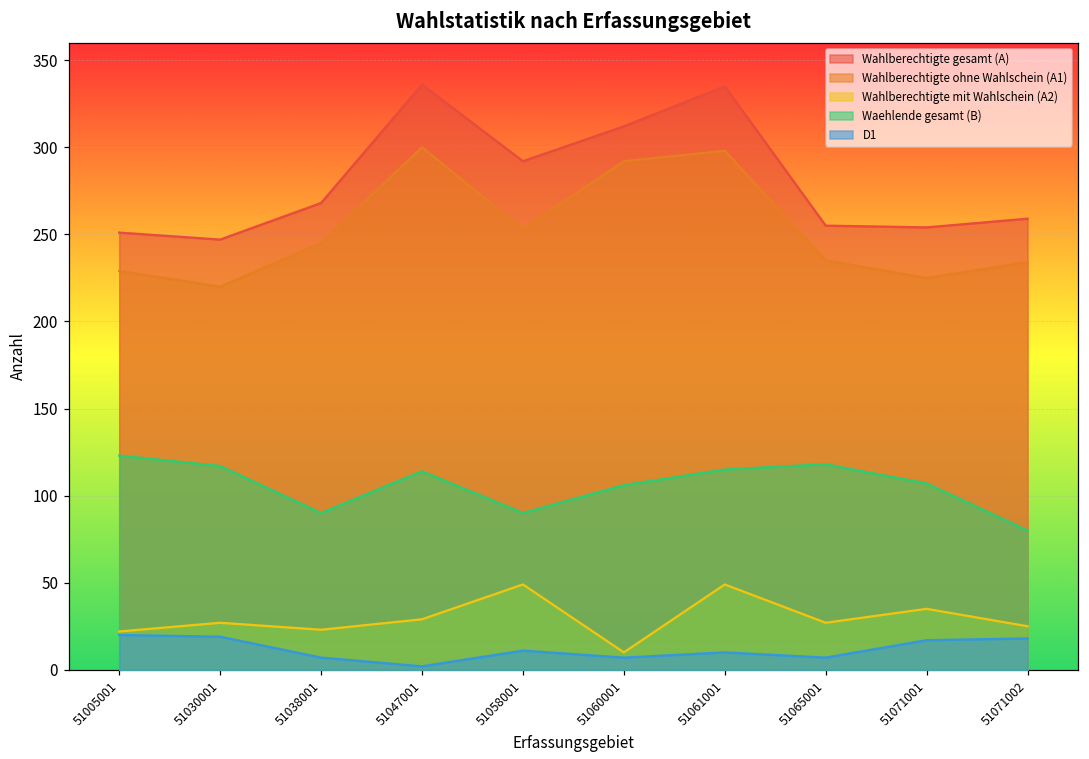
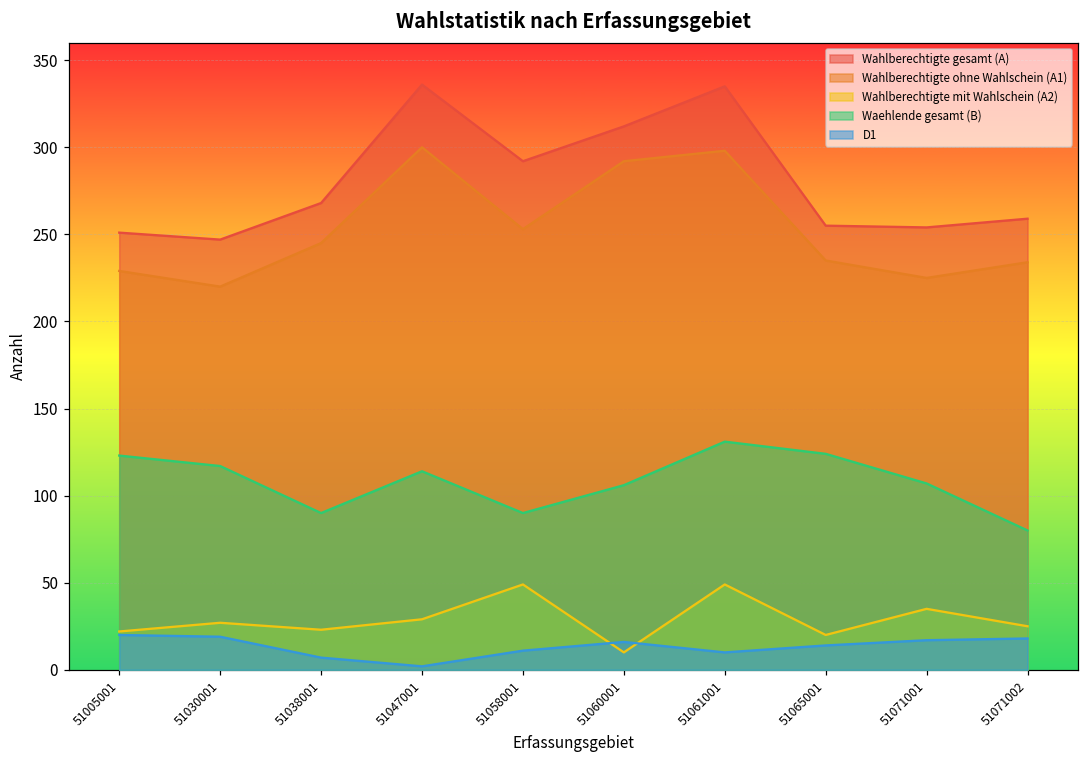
D1, 51060001: 7 -> 16
Waehlende gesamt (B), 51061001: 115 -> 131
Wahlberechtigte mit Wahlschein (A2), 51065001: 27 -> 20
Waehlende gesamt (B), 51065001: 118 -> 124
D1, 51065001: 7 -> 14
